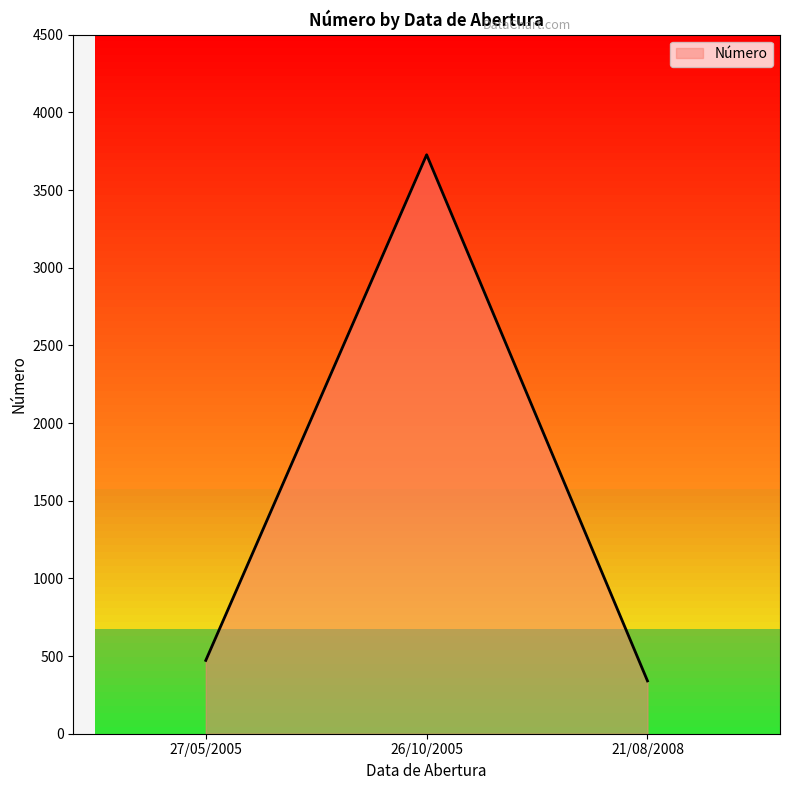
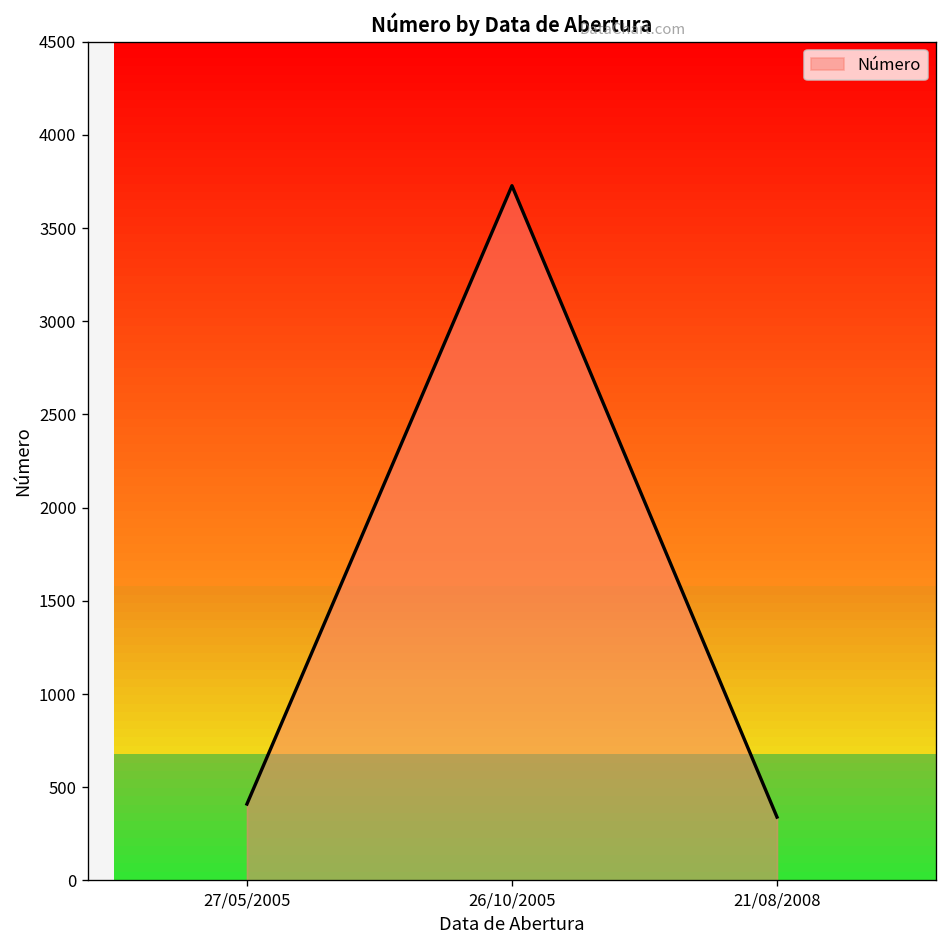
27/05/2005: 470 -> 410
